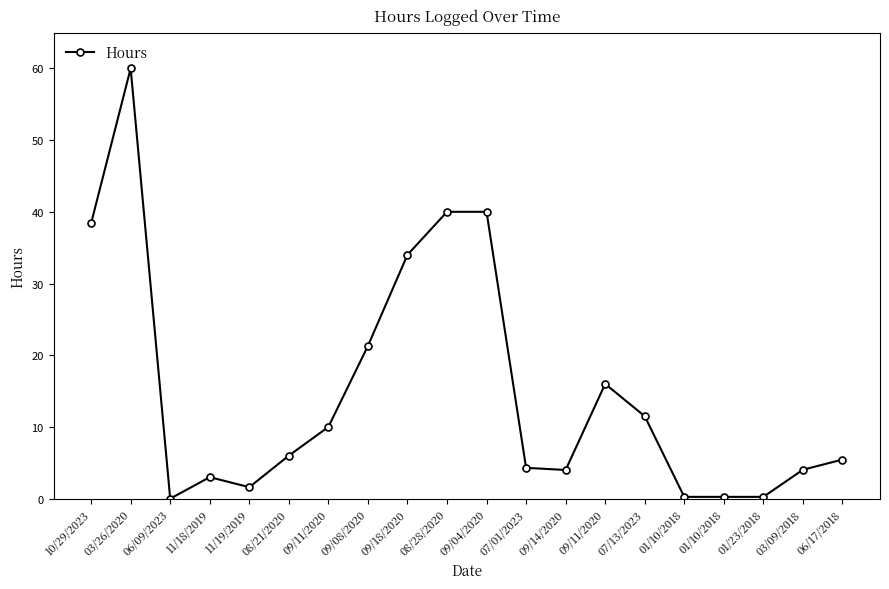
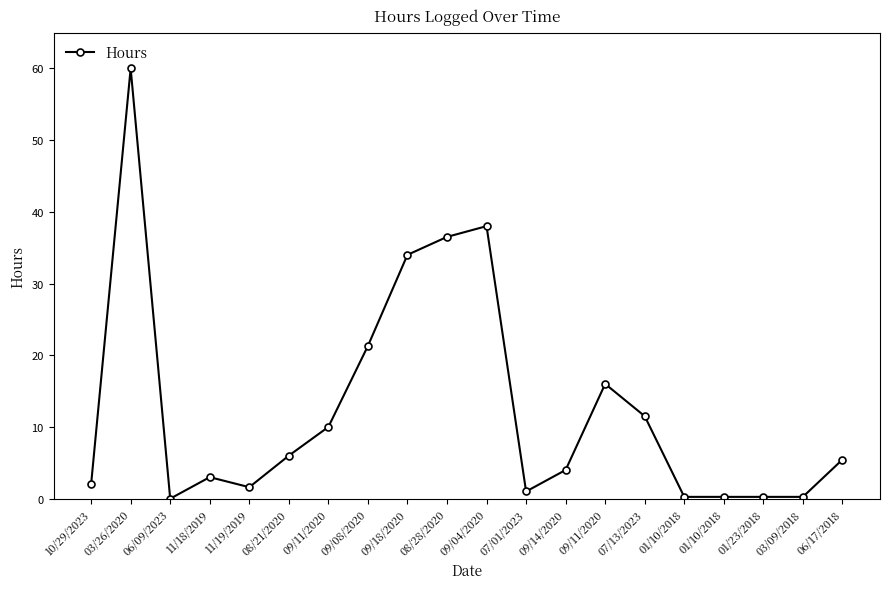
10/29/2023: 38 -> 2
08/28/2020: 40 -> 37
09/04/2020: 40 -> 38
07/01/2023: 4 -> 1
03/09/2018: 4 -> 0
